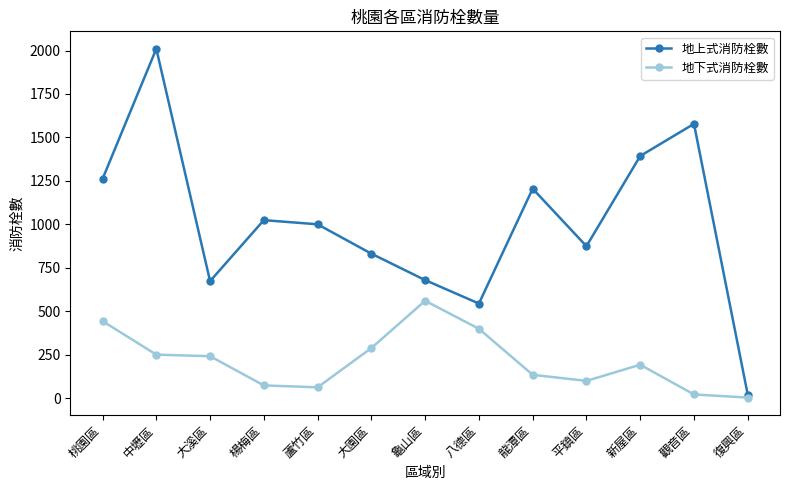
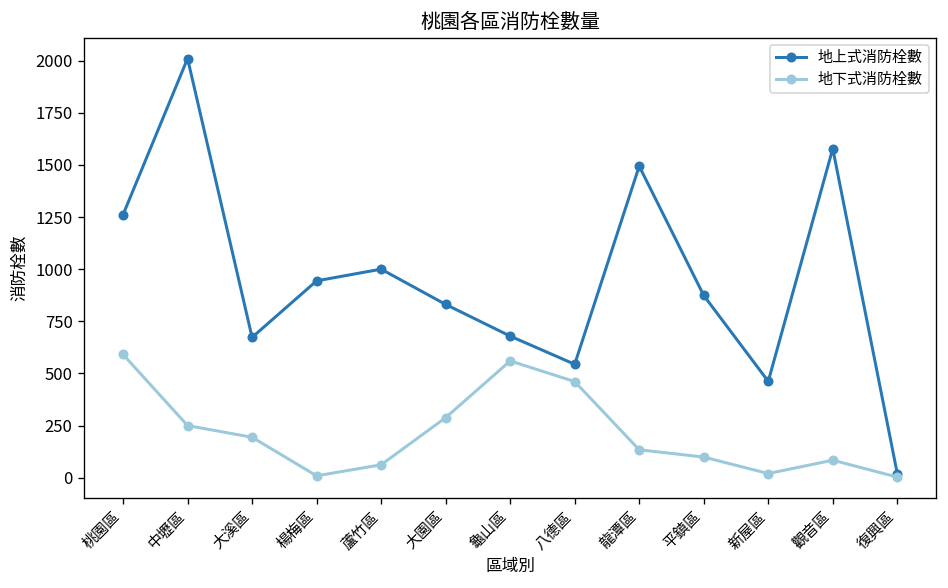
地下式消防栓數, 桃園區: 440 -> 590
地下式消防栓數, 大溪區: 240 -> 190
地上式消防栓數, 楊梅區: 1020 -> 940
地下式消防栓數, 楊梅區: 70 -> 10
地下式消防栓數, 八德區: 400 -> 460
地上式消防栓數, 龍潭區: 1210 -> 1490
地上式消防栓數, 新屋區: 1390 -> 460
地下式消防栓數, 新屋區: 190 -> 20
地下式消防栓數, 觀音區: 20 -> 80
